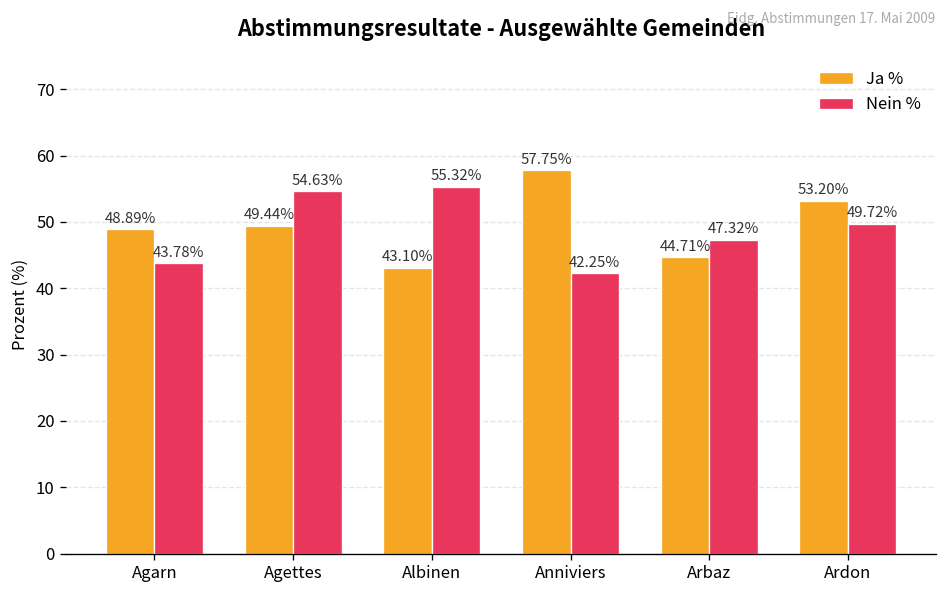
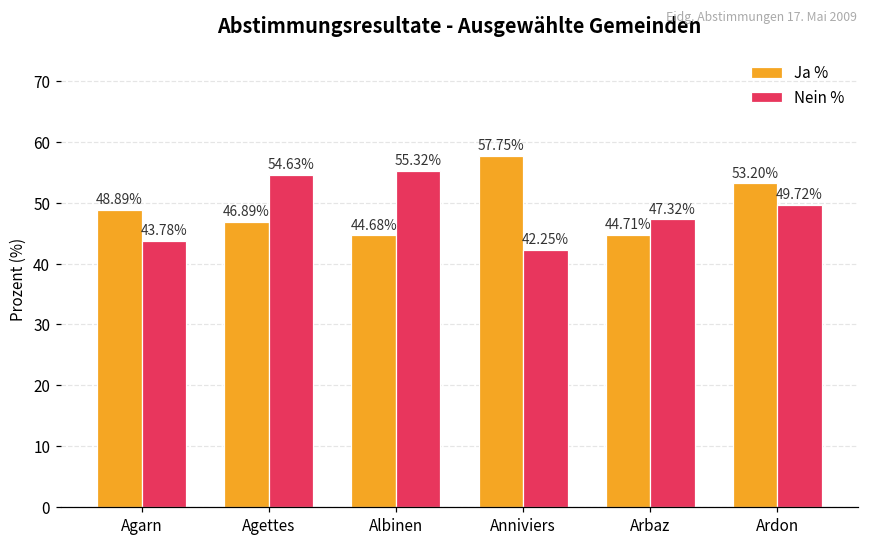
Ja %, Agettes: 49.44% -> 46.89%
Ja %, Albinen: 43.10% -> 44.68%
